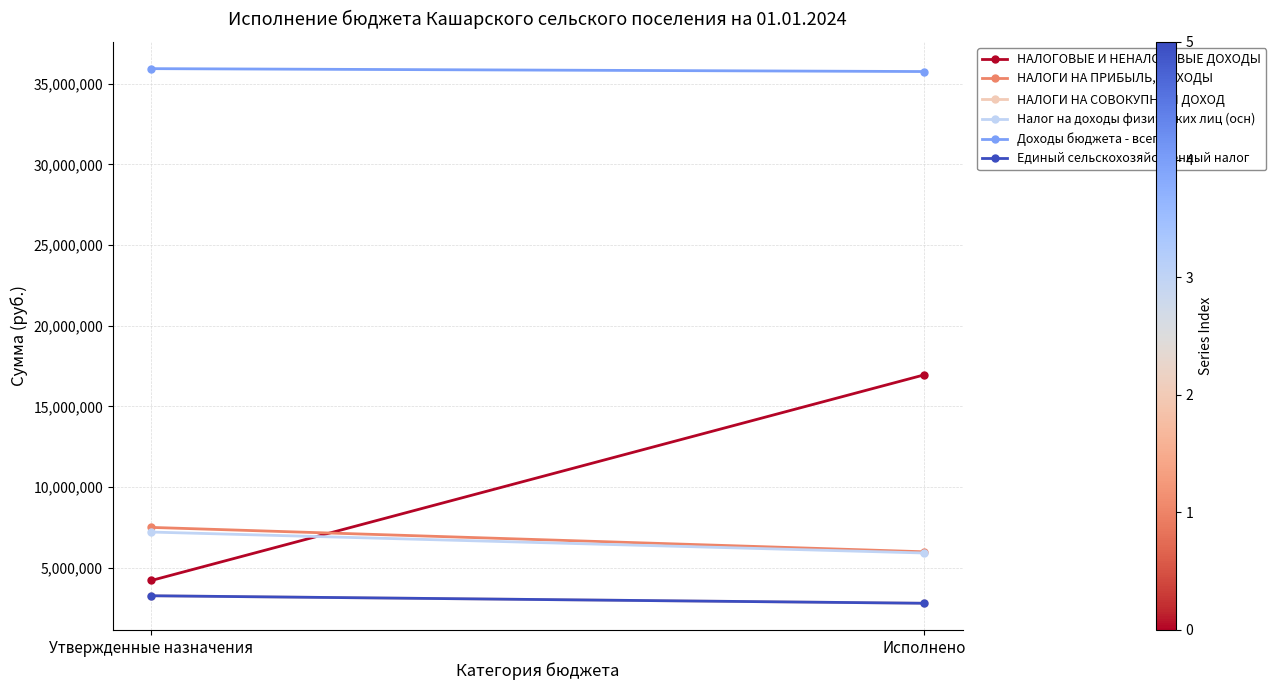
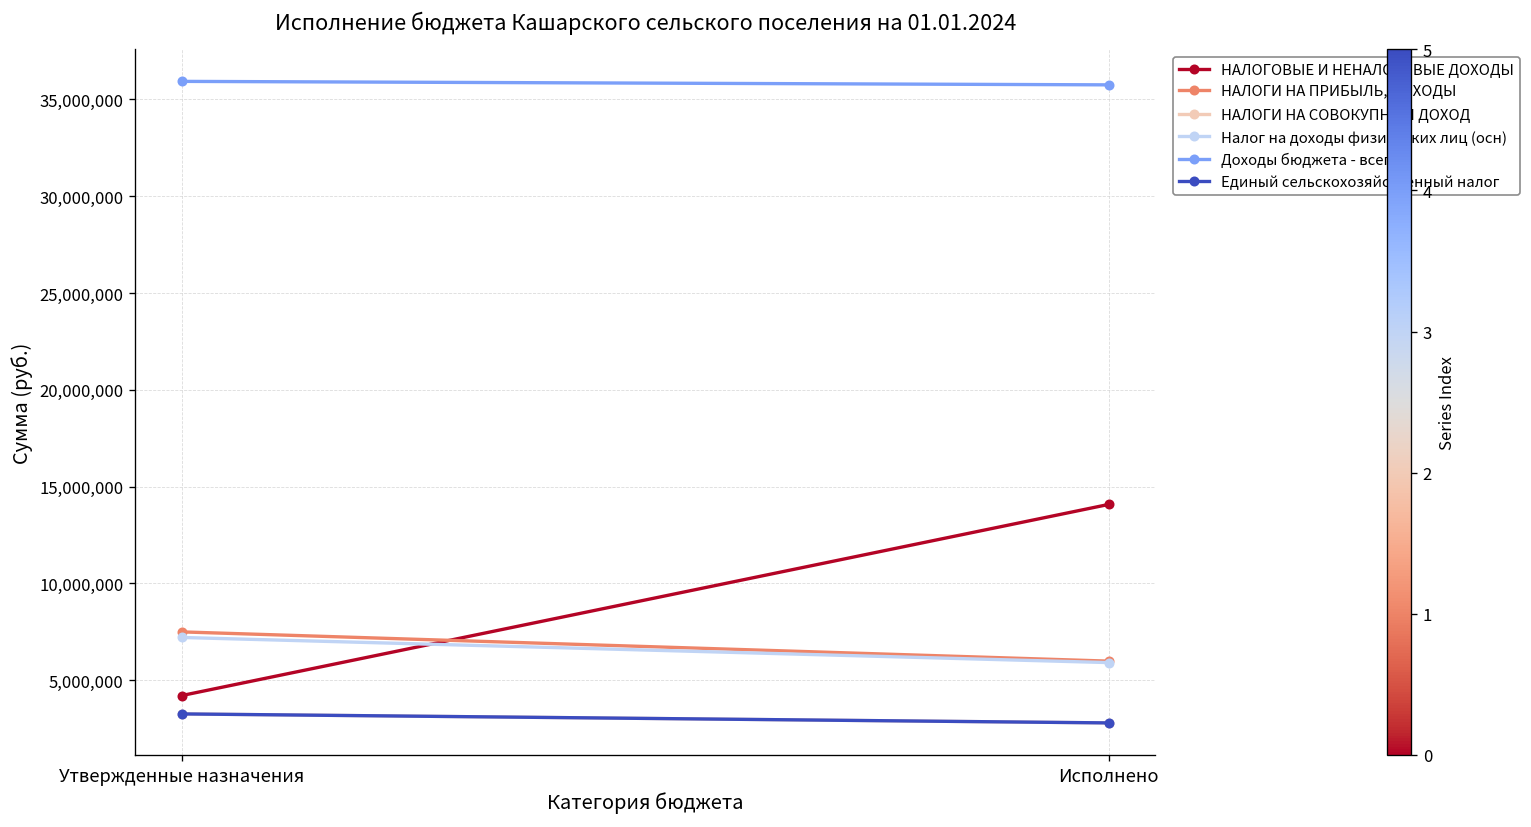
НАЛОГОВЫЕ И НЕНАЛОГОВЫЕ ДОХОДЫ, Исполнено: 16,900,000 -> 14,100,000
